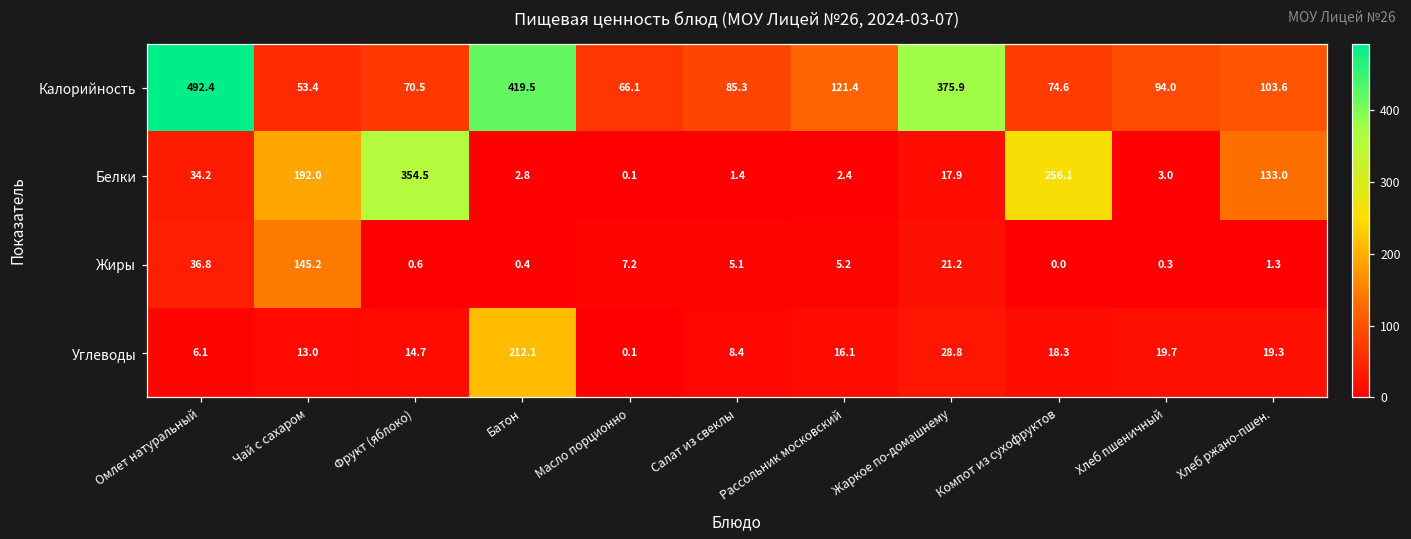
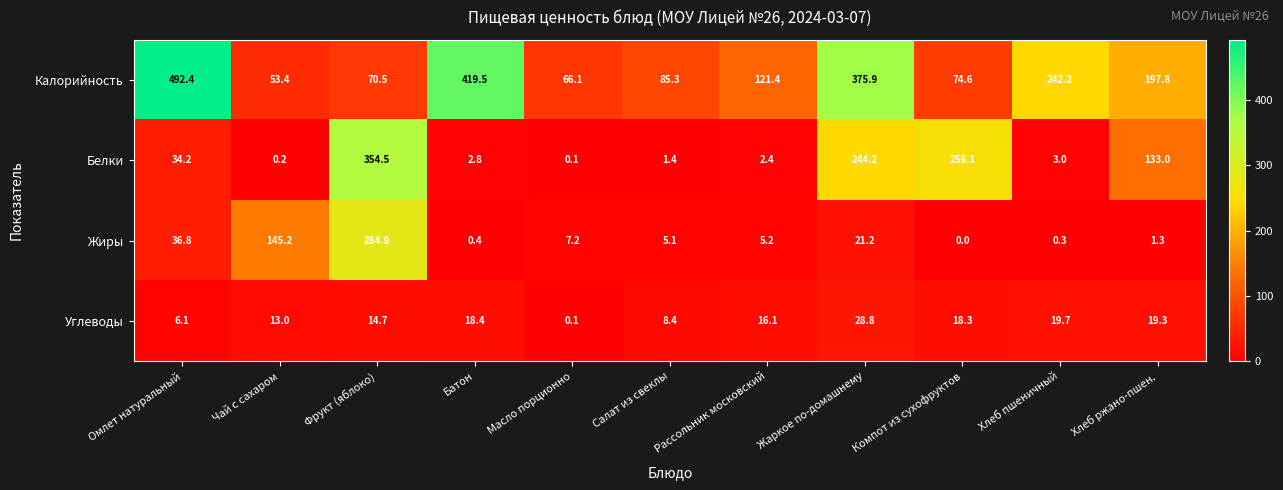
Калорийность, Хлеб пшеничный: 94.0 -> 242.2
Калорийность, Хлеб ржано-пшен.: 103.6 -> 197.8
Белки, Чай с сахаром: 192.0 -> 0.2
Белки, Жаркое по-домашнему: 17.9 -> 244.2
Жиры, Фрукт (яблоко): 0.6 -> 284.9
Углеводы, Батон: 212.1 -> 18.4
